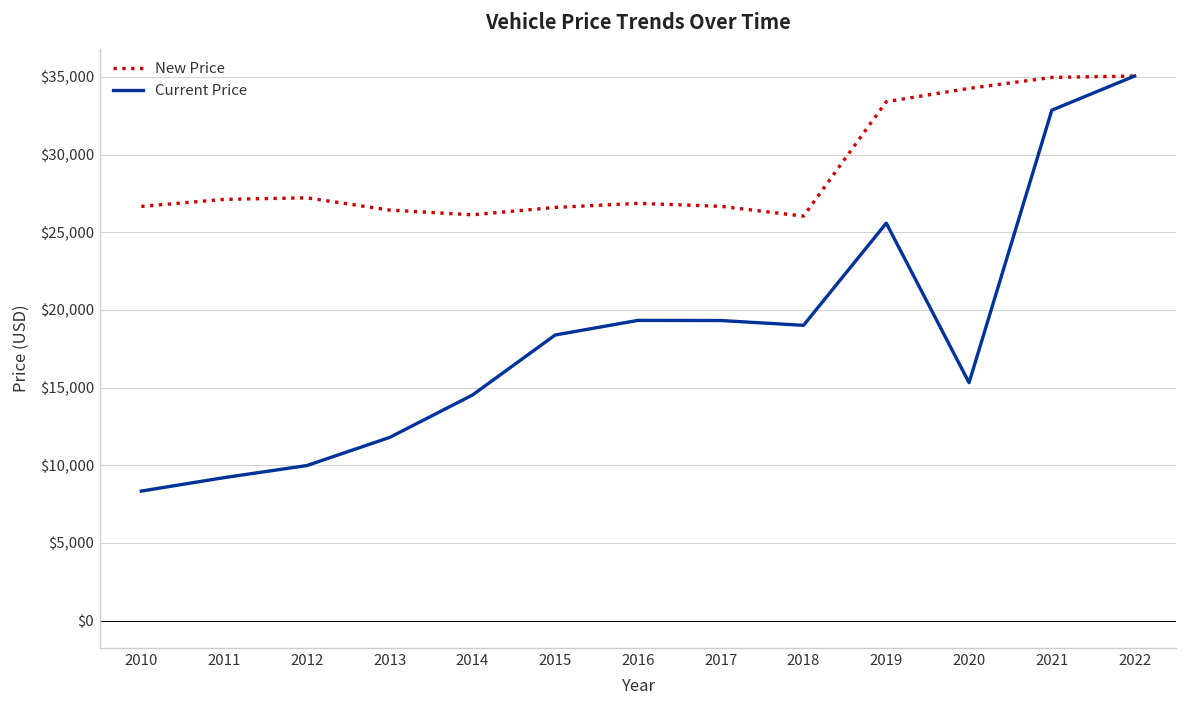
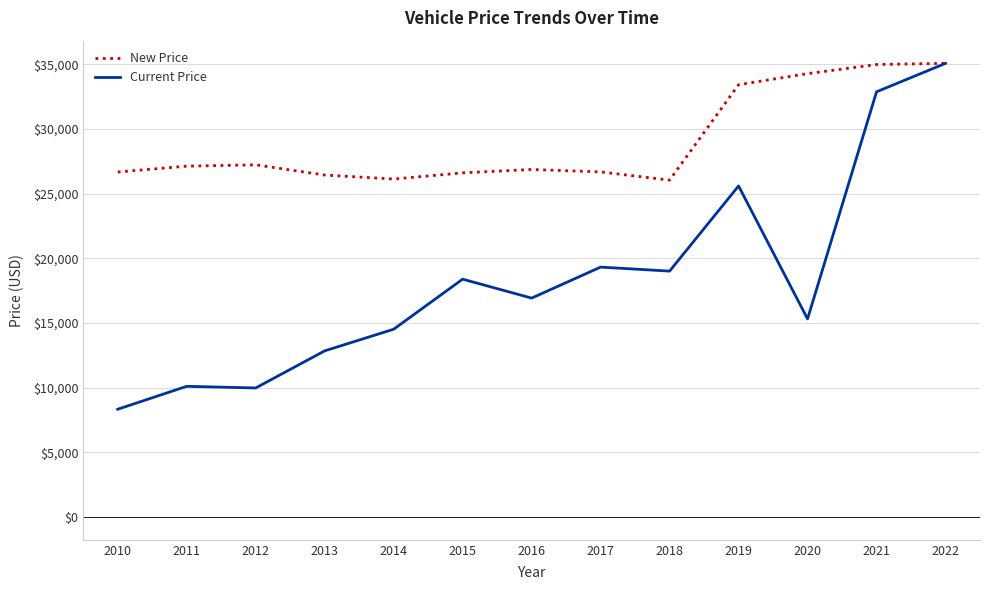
Current Price, 2011: $9,200 -> $10,100
Current Price, 2013: $11,800 -> $12,800
Current Price, 2016: $19,300 -> $16,900
